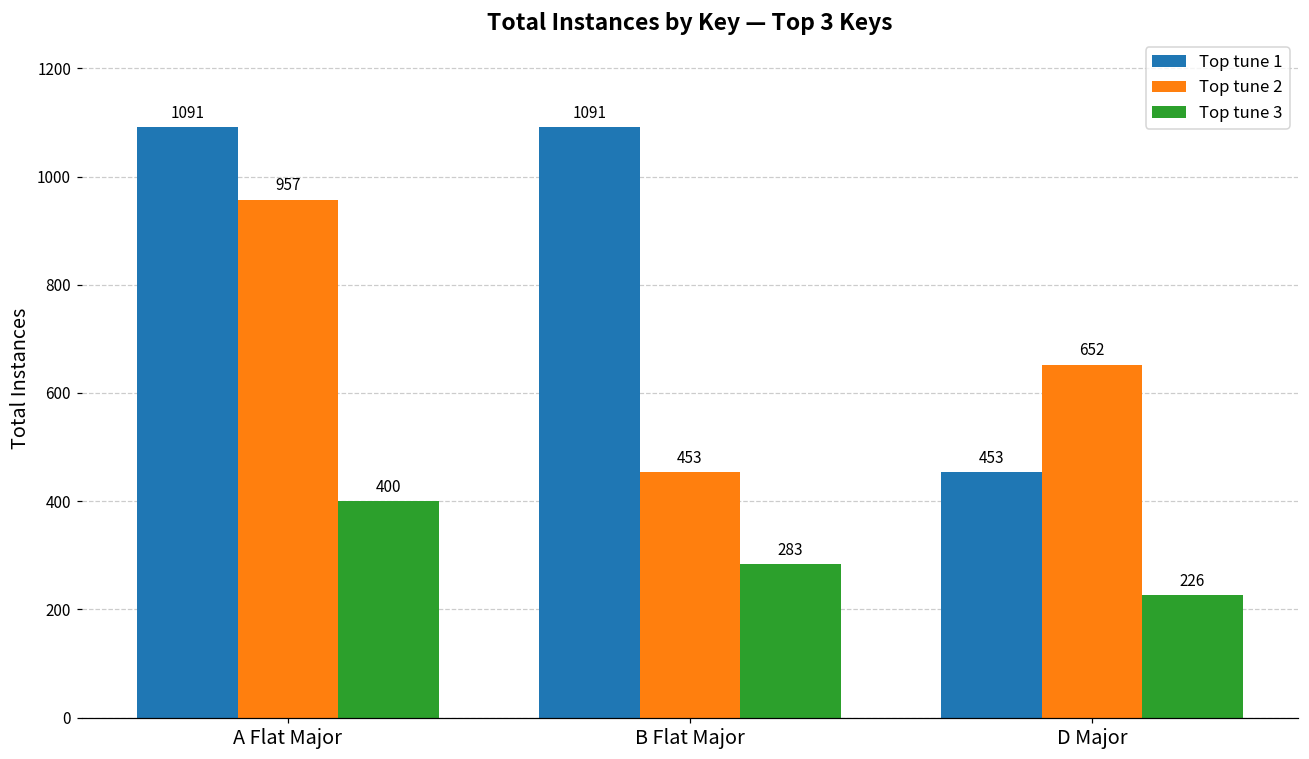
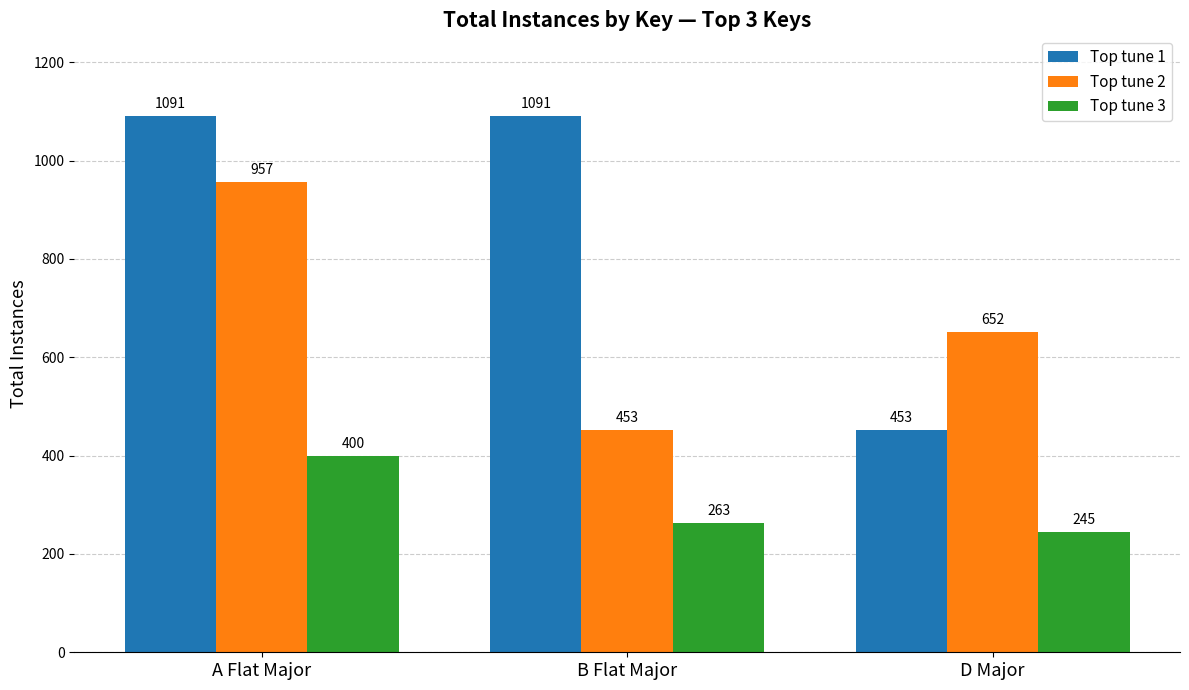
Top tune 3, B Flat Major: 283 -> 263
Top tune 3, D Major: 226 -> 245
